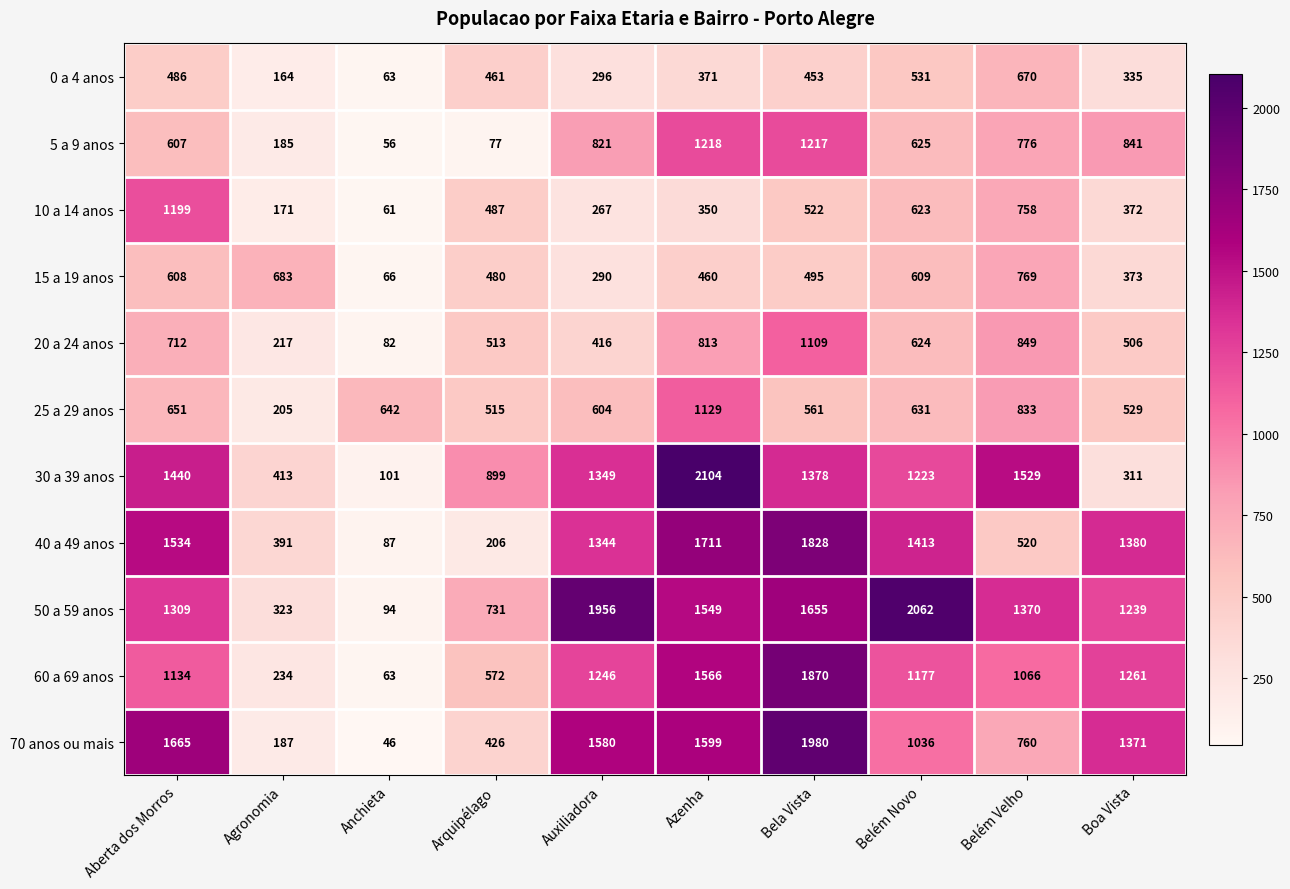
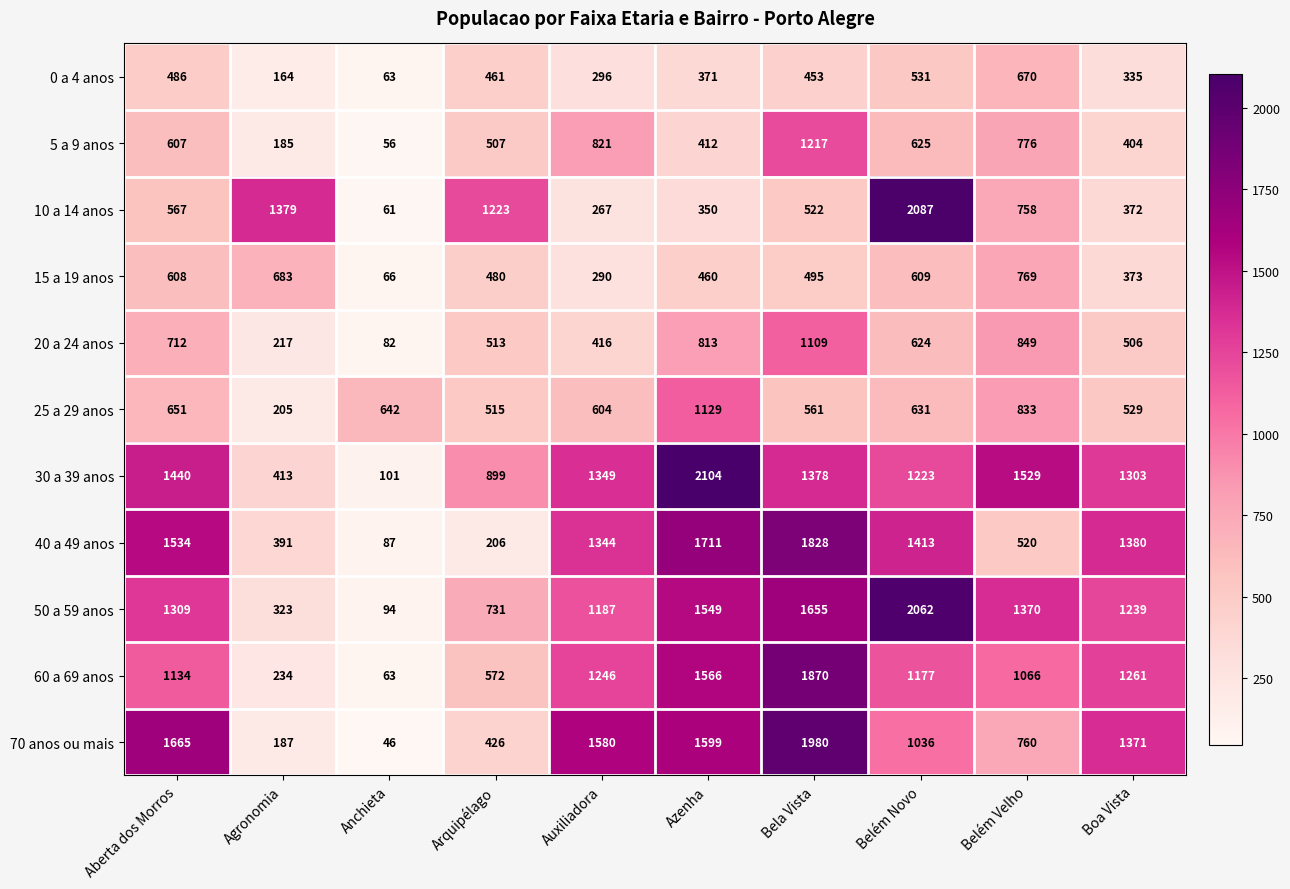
5 a 9 anos, Arquipélago: 77 -> 507
5 a 9 anos, Azenha: 1218 -> 412
5 a 9 anos, Boa Vista: 841 -> 404
10 a 14 anos, Aberta dos Morros: 1199 -> 567
10 a 14 anos, Agronomia: 171 -> 1379
10 a 14 anos, Arquipélago: 487 -> 1223
10 a 14 anos, Belém Novo: 623 -> 2087
30 a 39 anos, Boa Vista: 311 -> 1303
50 a 59 anos, Auxiliadora: 1956 -> 1187
